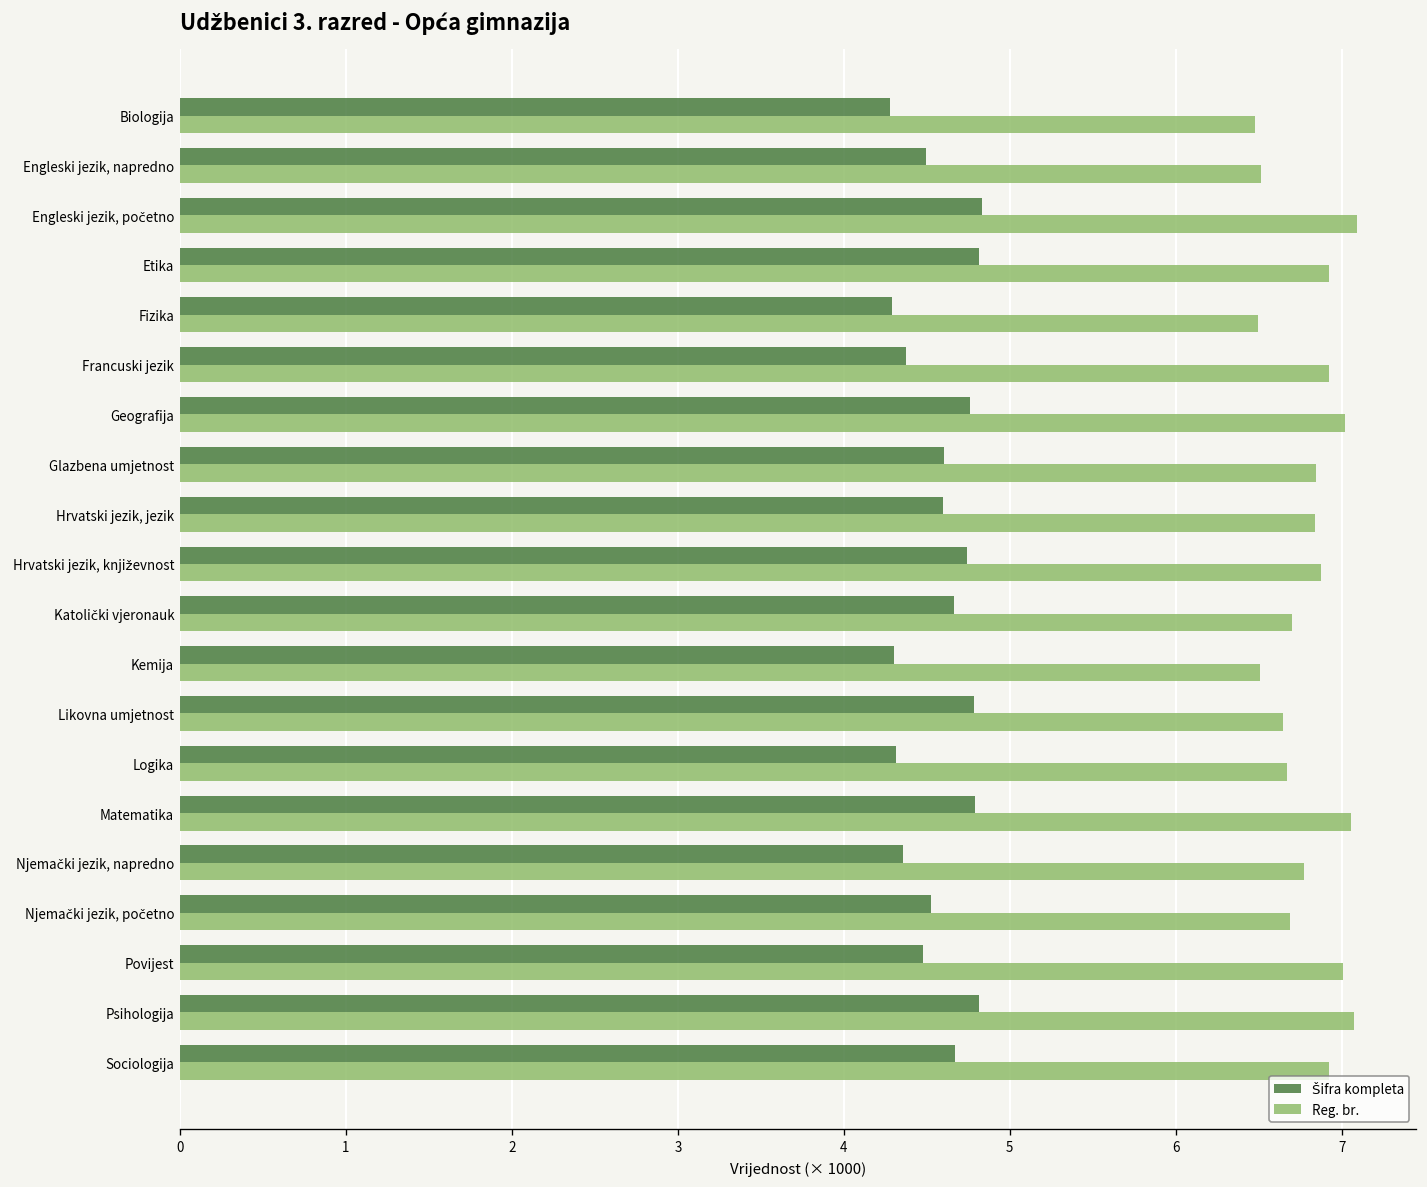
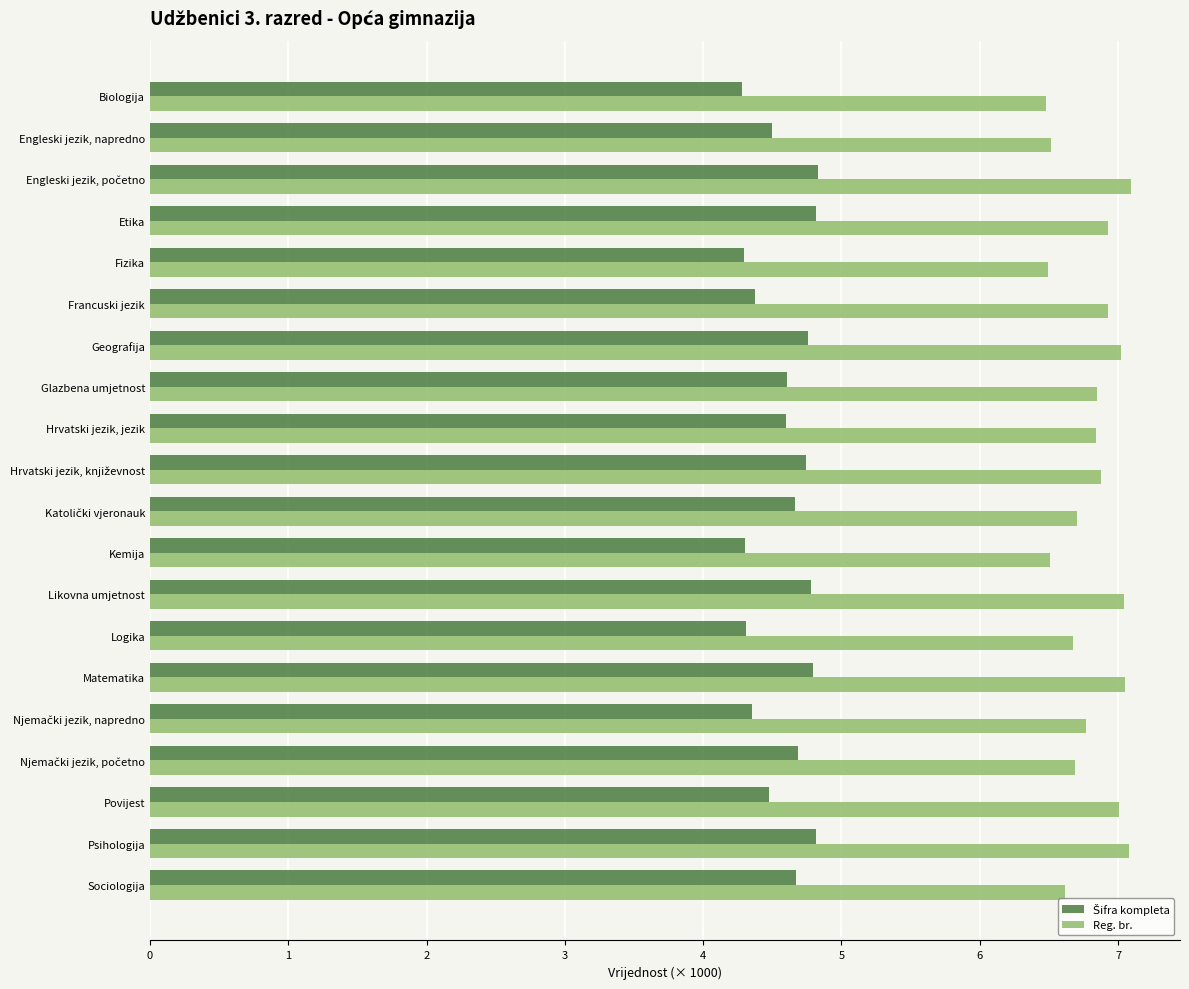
Reg. br., Likovna umjetnost: 6.65 -> 7.04
Šifra kompleta, Njemački jezik, početno: 4.53 -> 4.69
Reg. br., Sociologija: 6.92 -> 6.62
